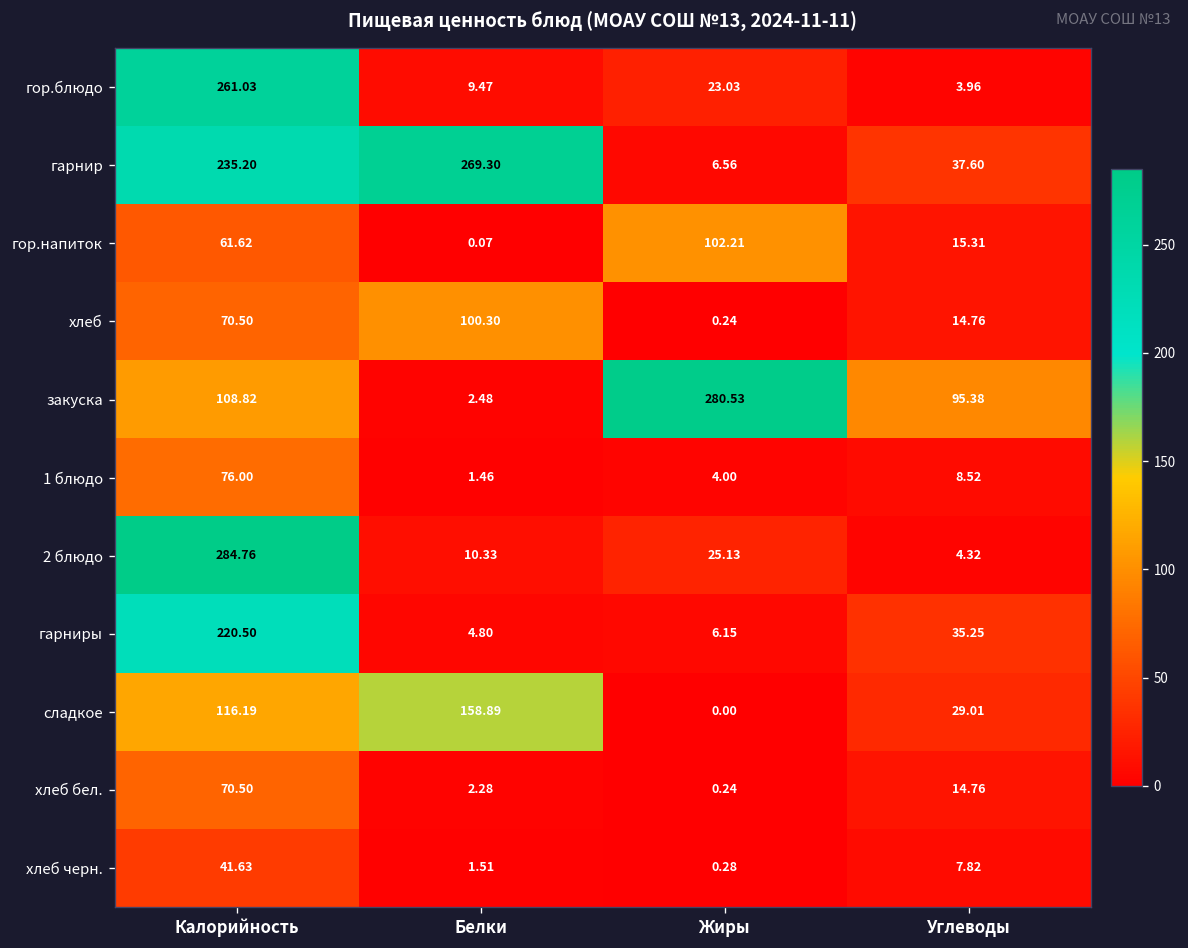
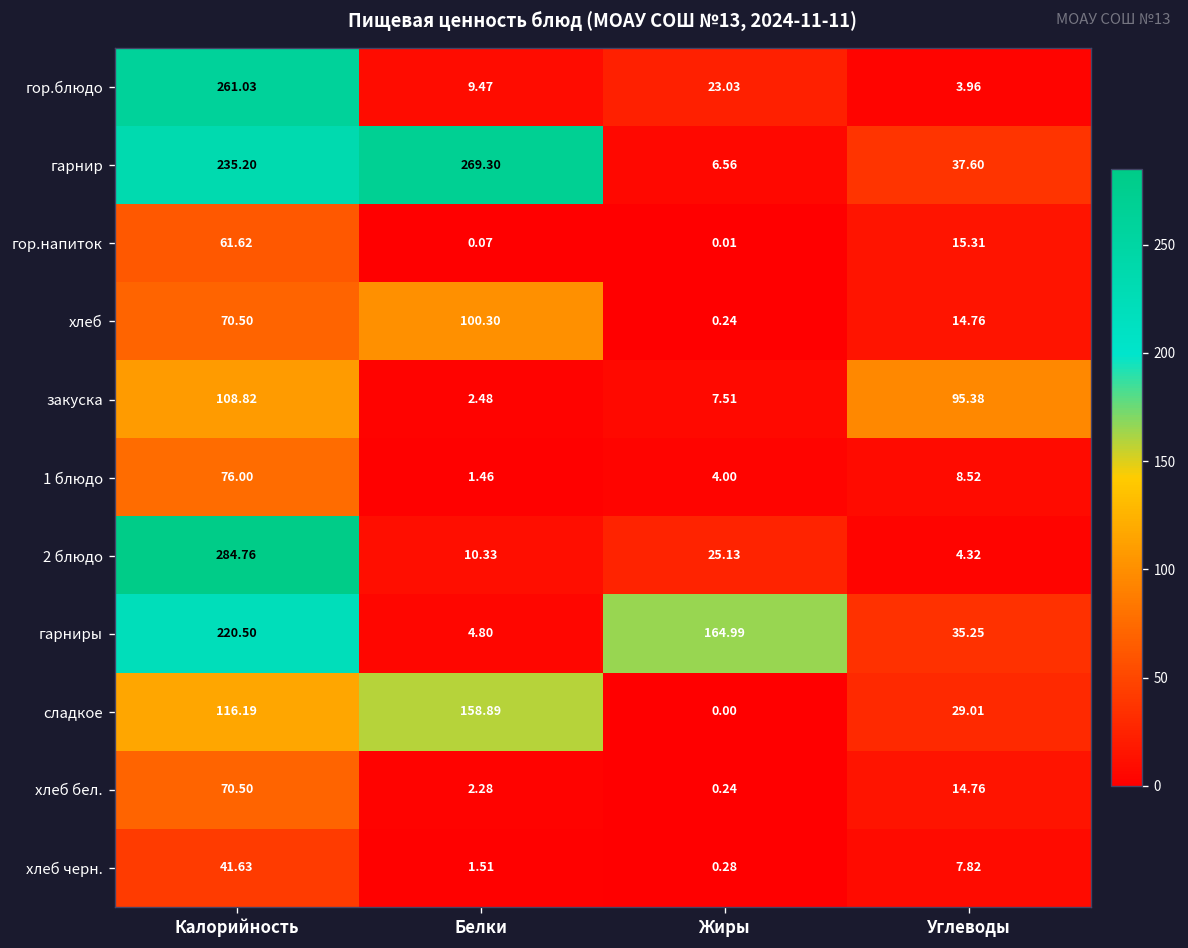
гор.напиток, Жиры: 102.21 -> 0.01
закуска, Жиры: 280.53 -> 7.51
гарниры, Жиры: 6.15 -> 164.99
